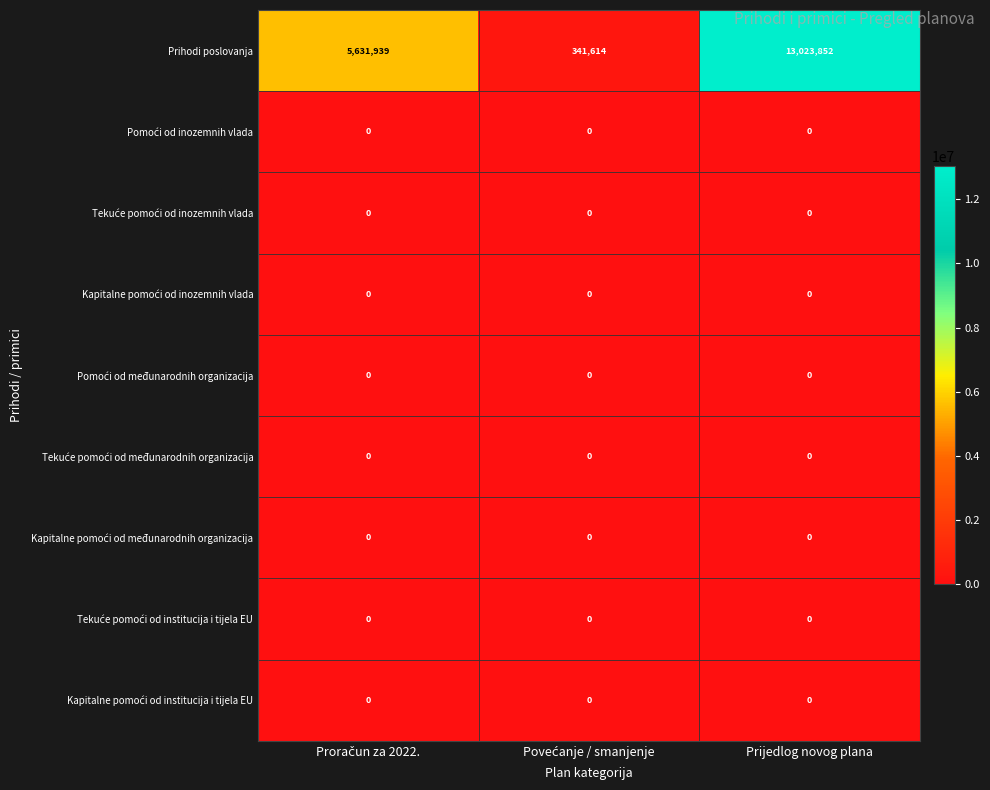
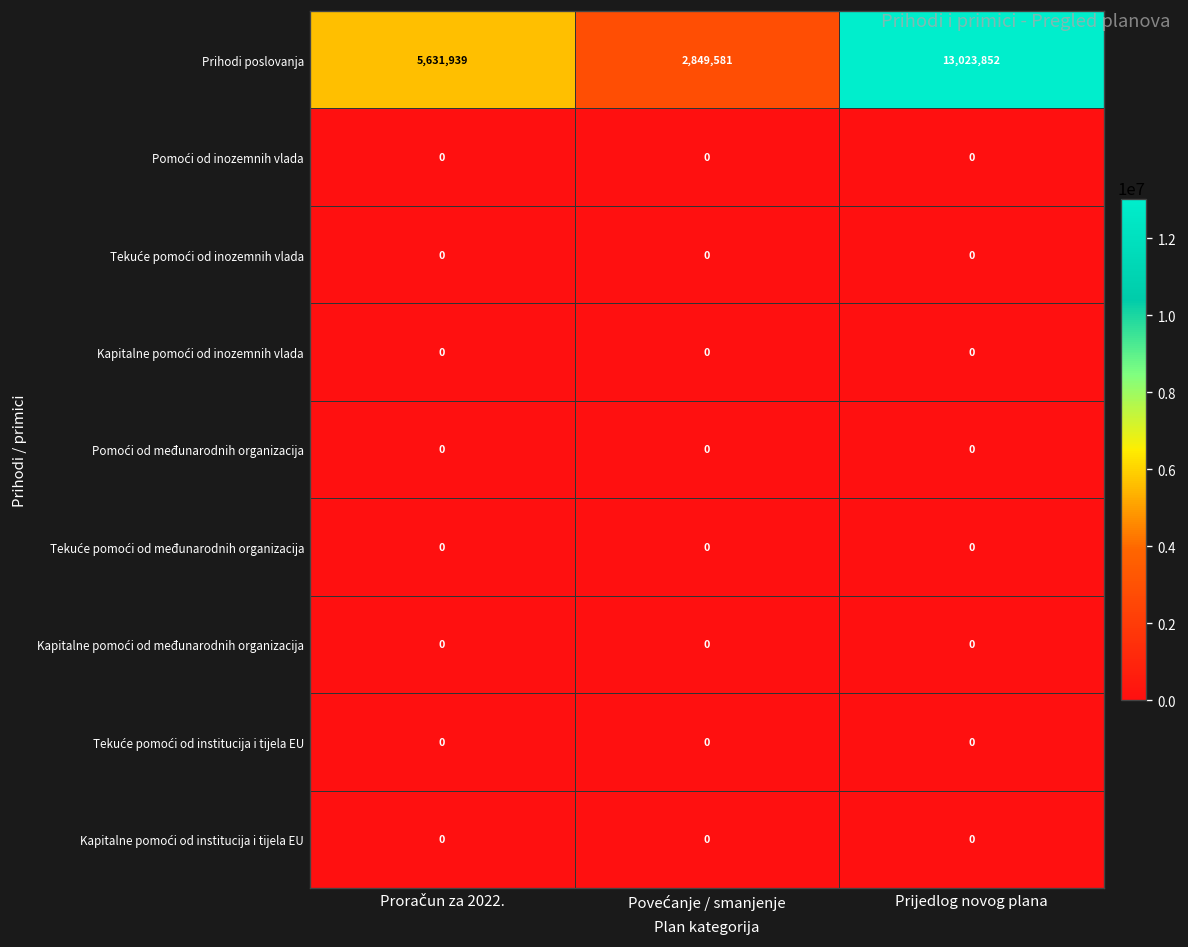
Prihodi poslovanja, Povećanje / smanjenje: 341,614 -> 2,849,581
